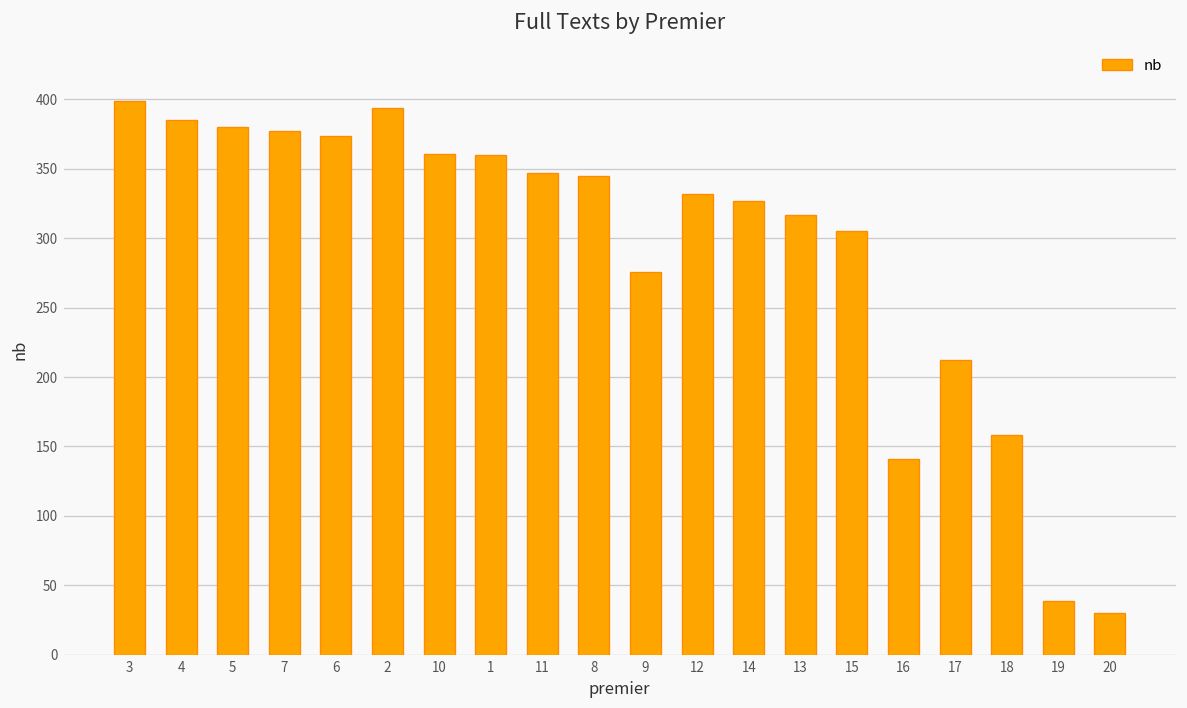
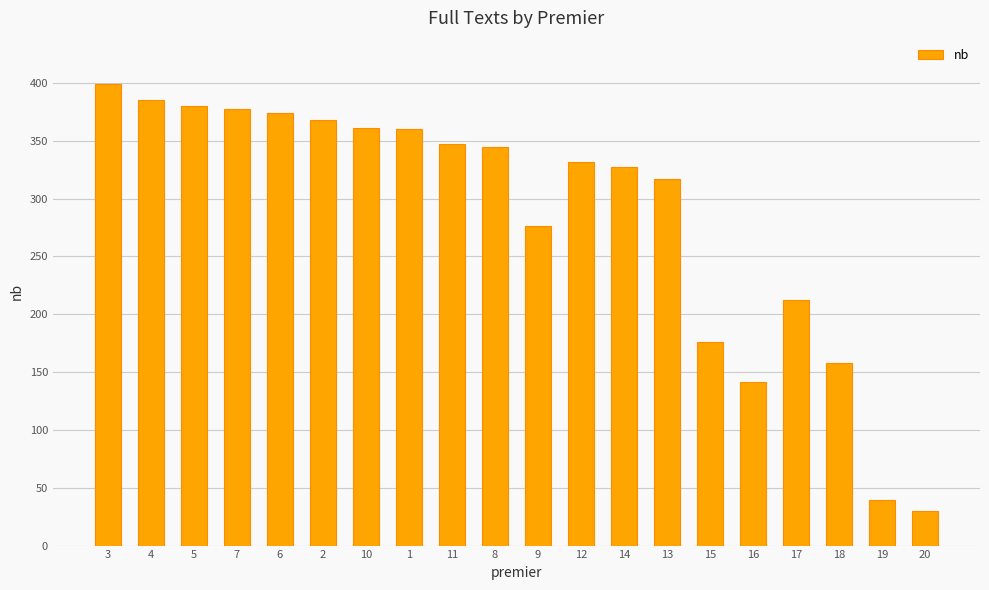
2: 394 -> 368
15: 305 -> 176
